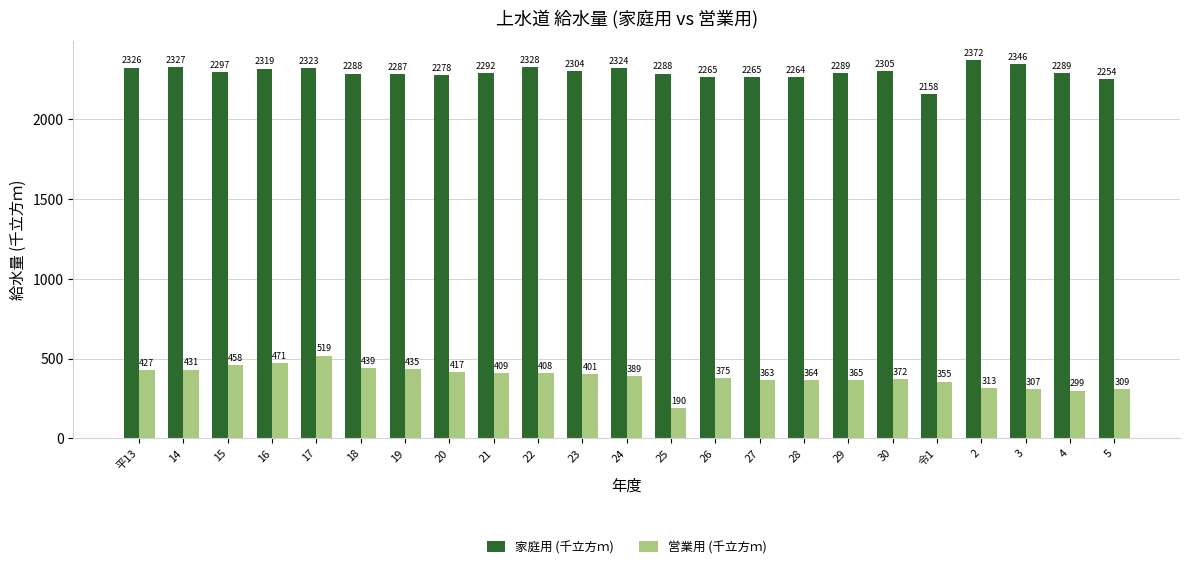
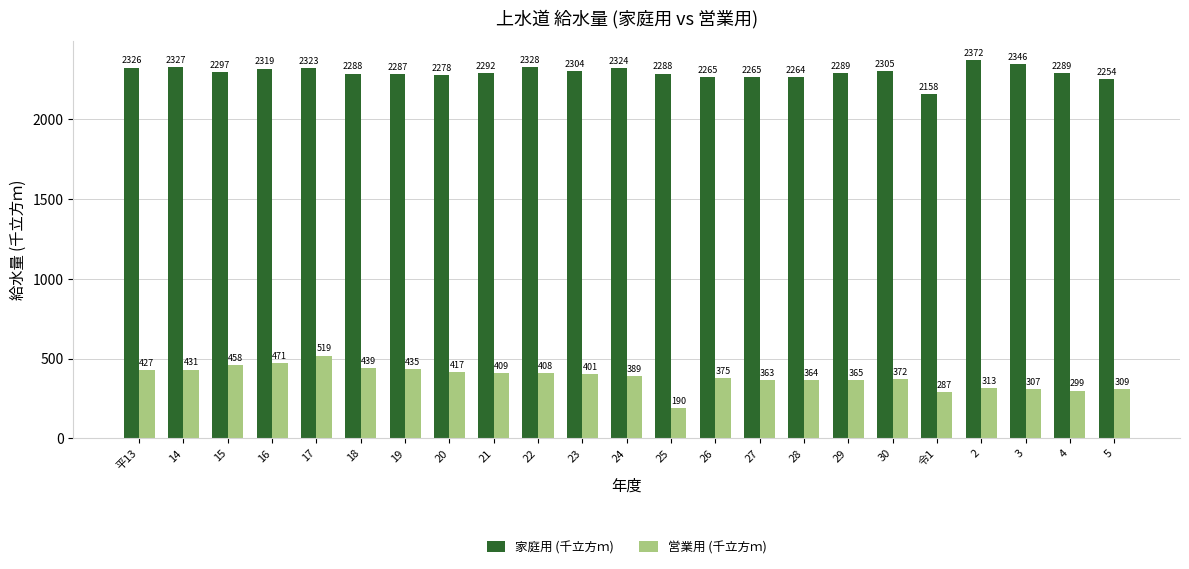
営業用 (千立方ｍ), 令1: 355 -> 287
